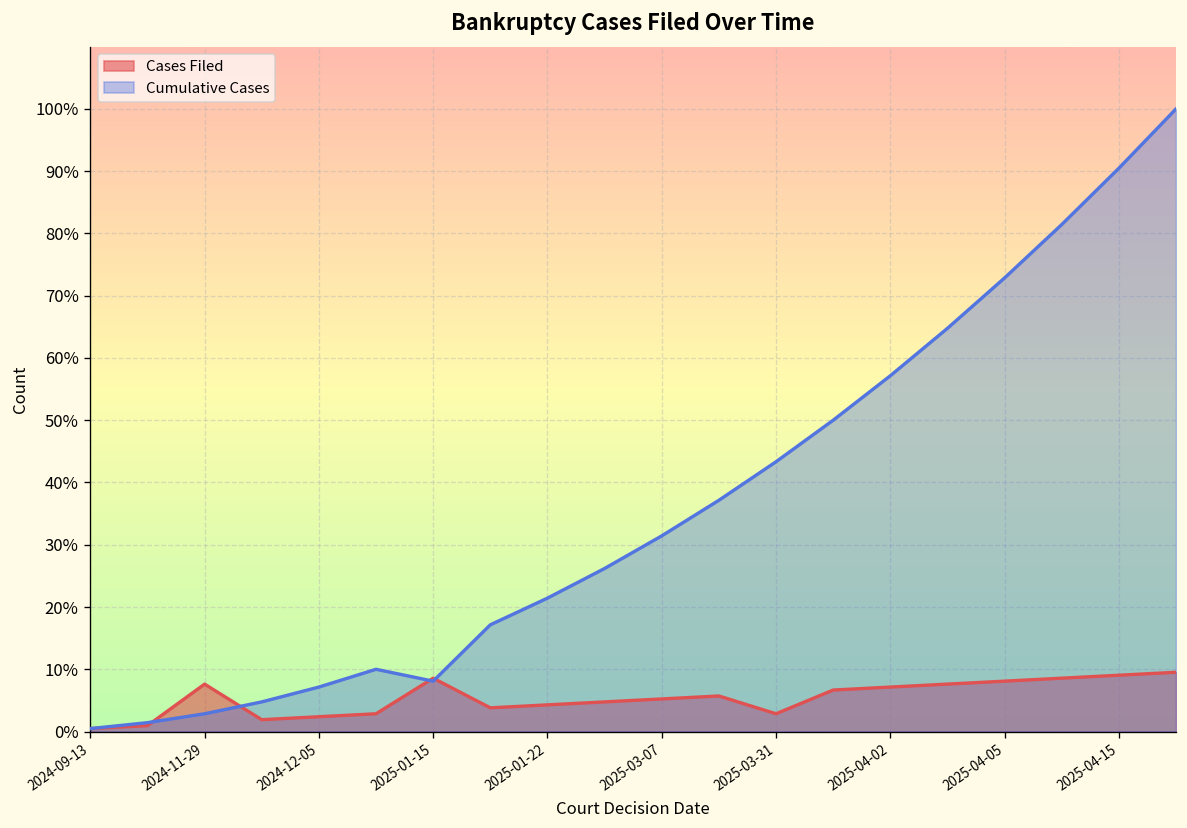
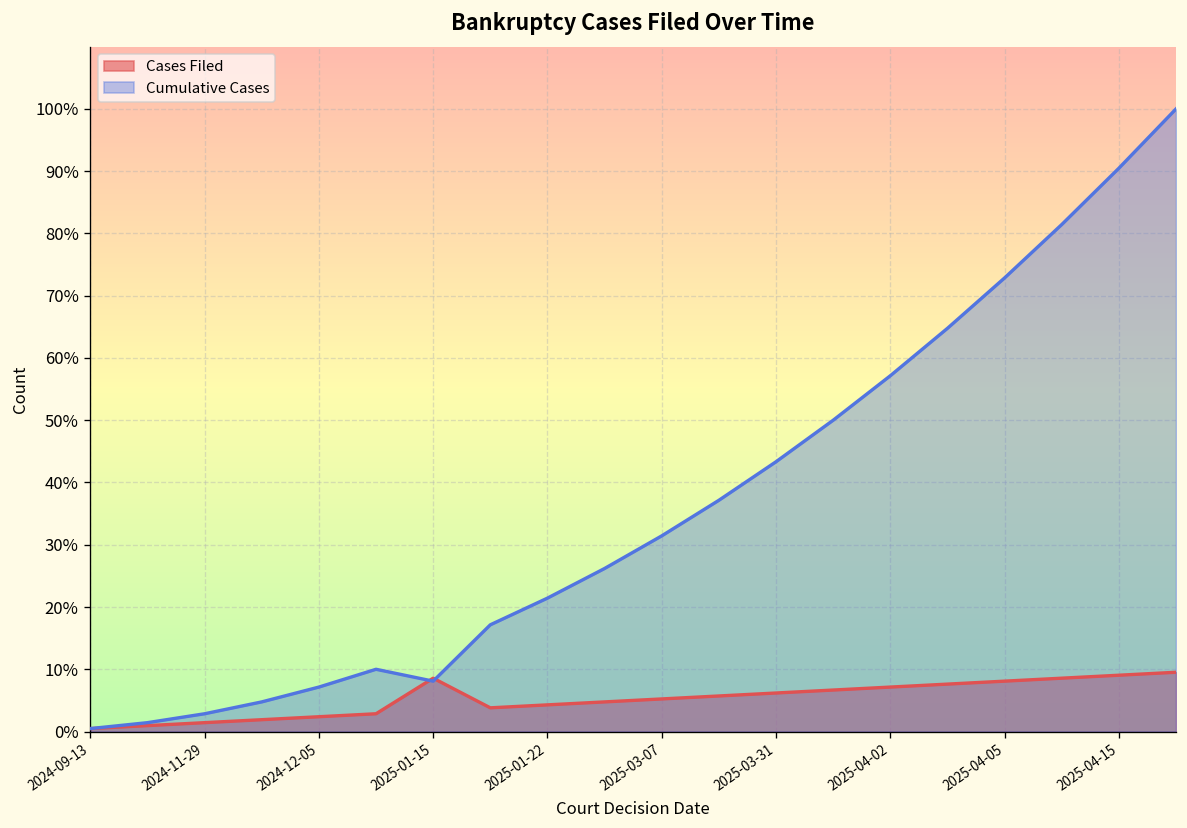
Cases Filed, 2024-11-29: 8% -> 1%
Cases Filed, 2025-03-31: 3% -> 6%
